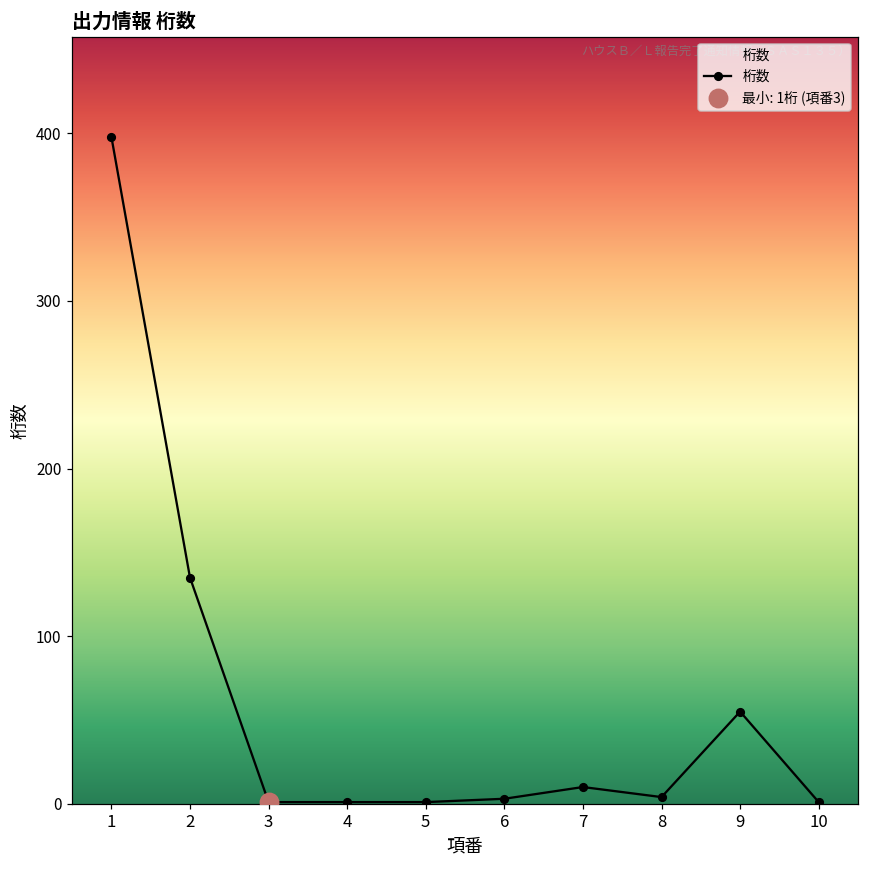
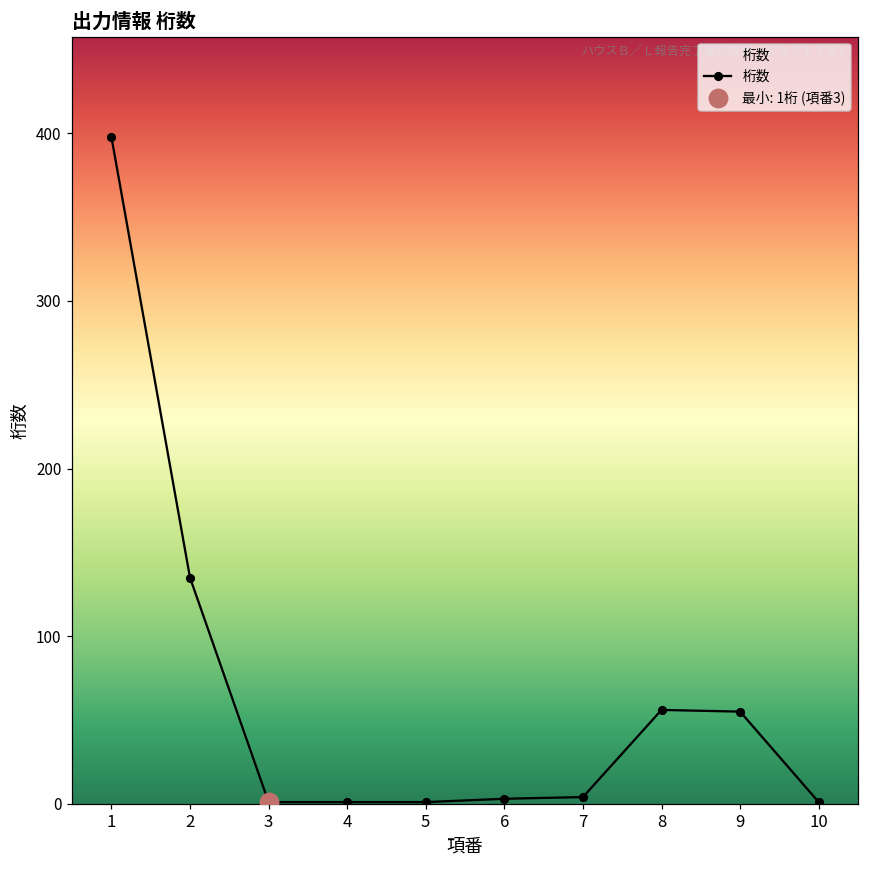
桁数, 7: 10 -> 4
桁数, 8: 4 -> 56
